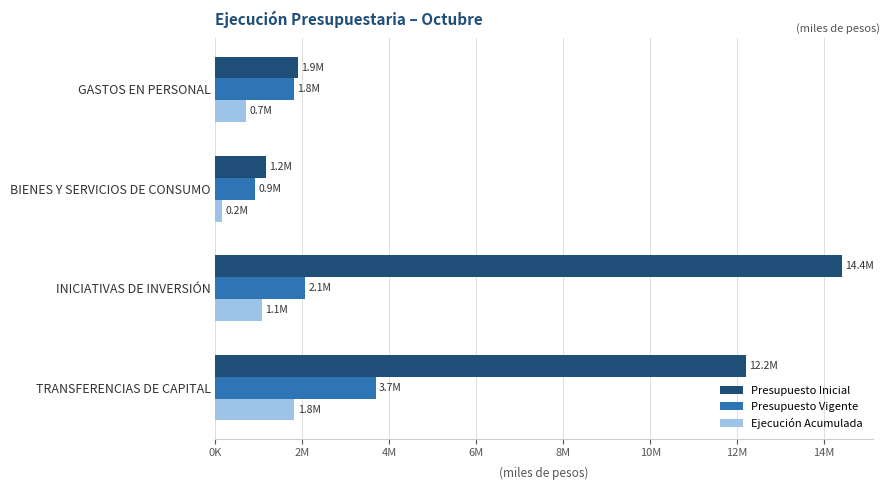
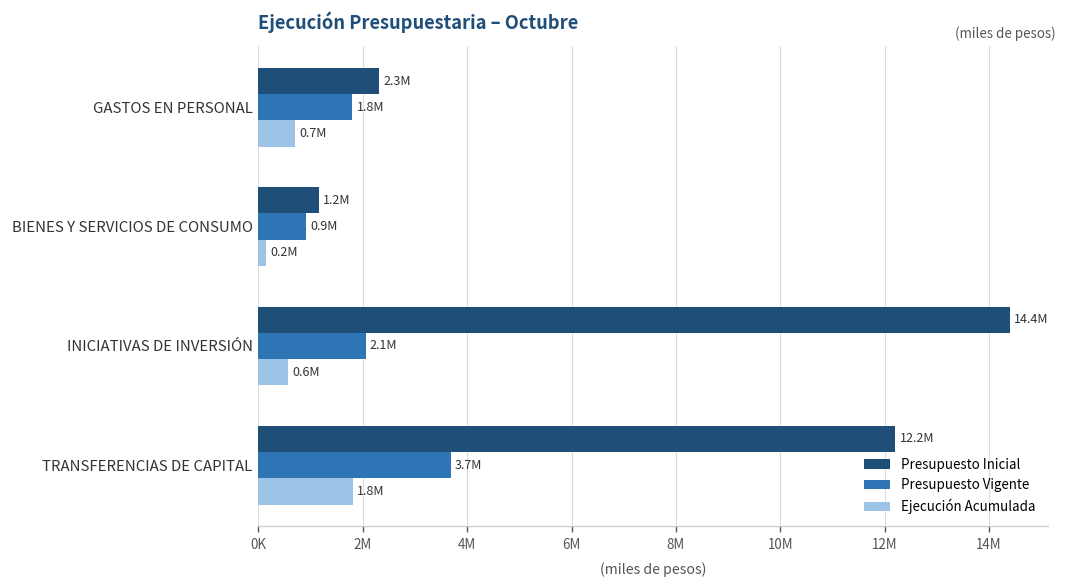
Presupuesto Inicial, GASTOS EN PERSONAL: 1.9M -> 2.3M
Ejecución Acumulada, INICIATIVAS DE INVERSIÓN: 1.1M -> 0.6M
